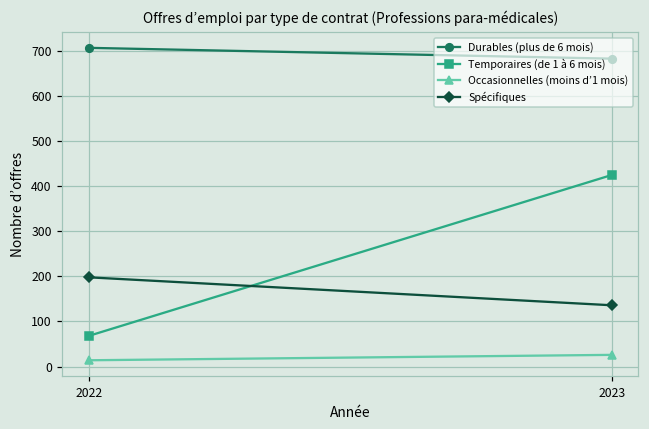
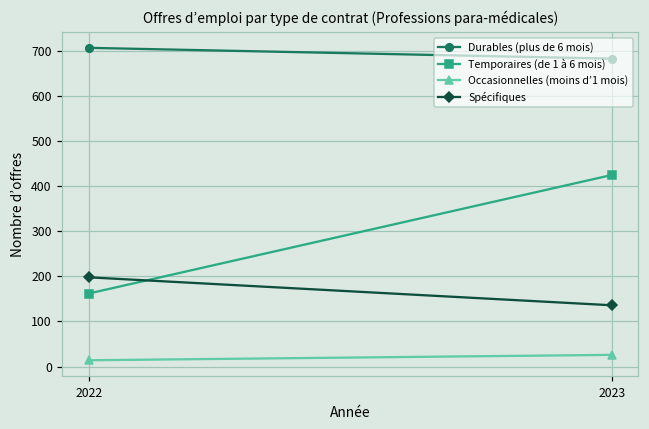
Temporaires (de 1 à 6 mois), 2022: 70 -> 160
